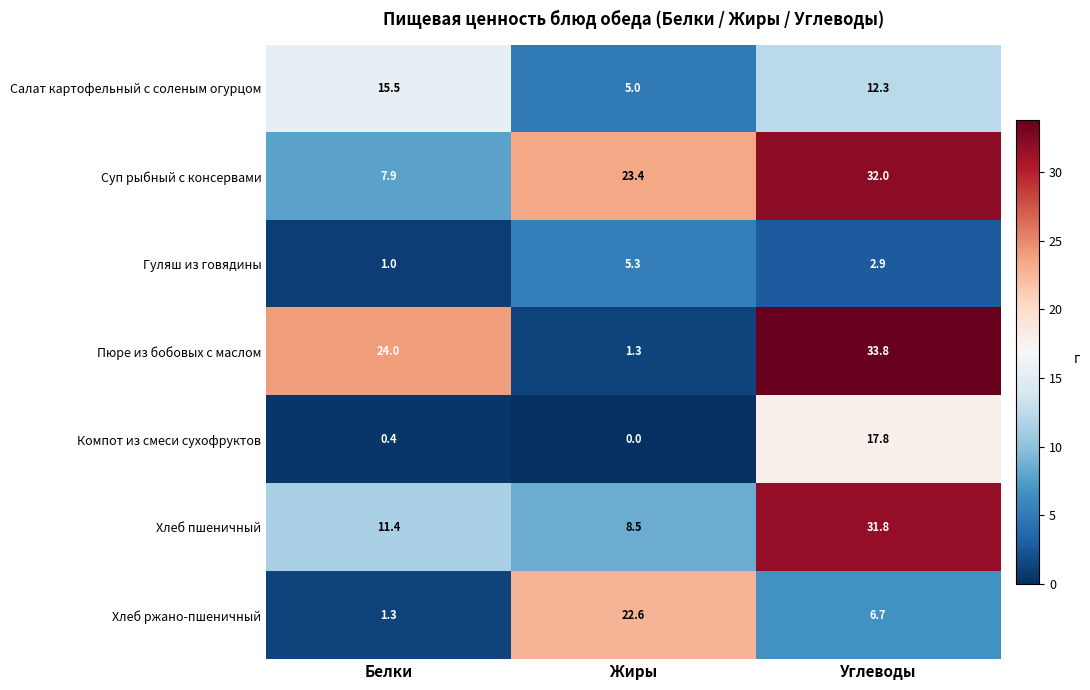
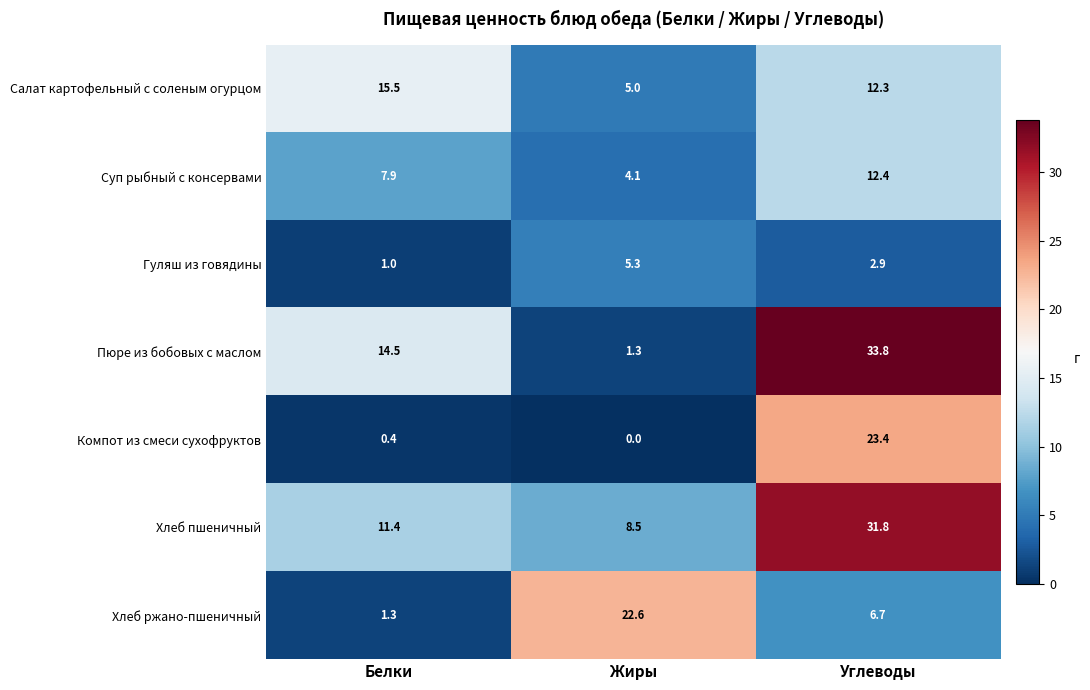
Суп рыбный с консервами, Жиры: 23.4 -> 4.1
Суп рыбный с консервами, Углеводы: 32.0 -> 12.4
Пюре из бобовых с маслом, Белки: 24.0 -> 14.5
Компот из смеси сухофруктов, Углеводы: 17.8 -> 23.4
